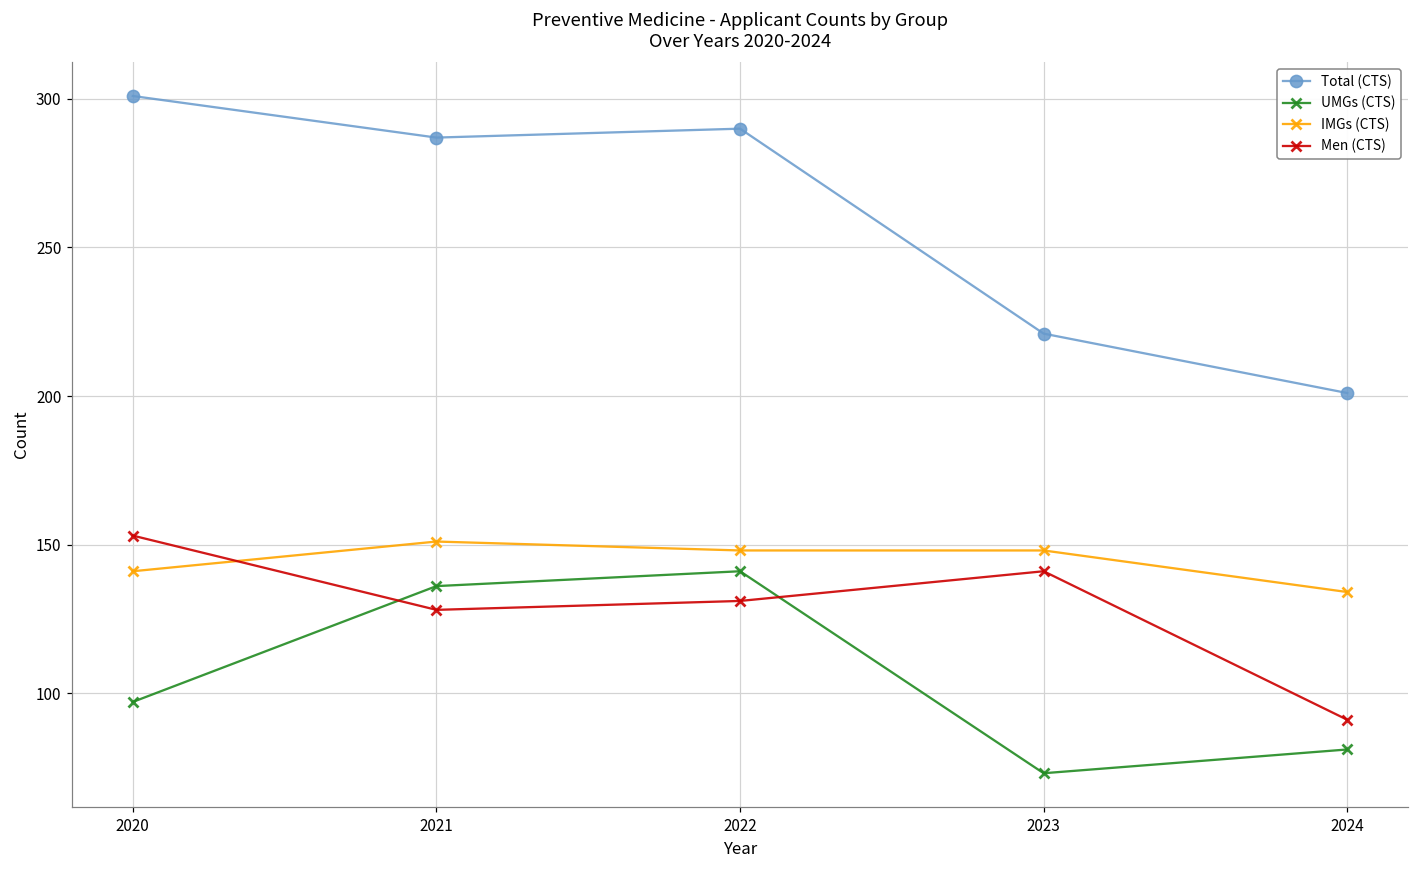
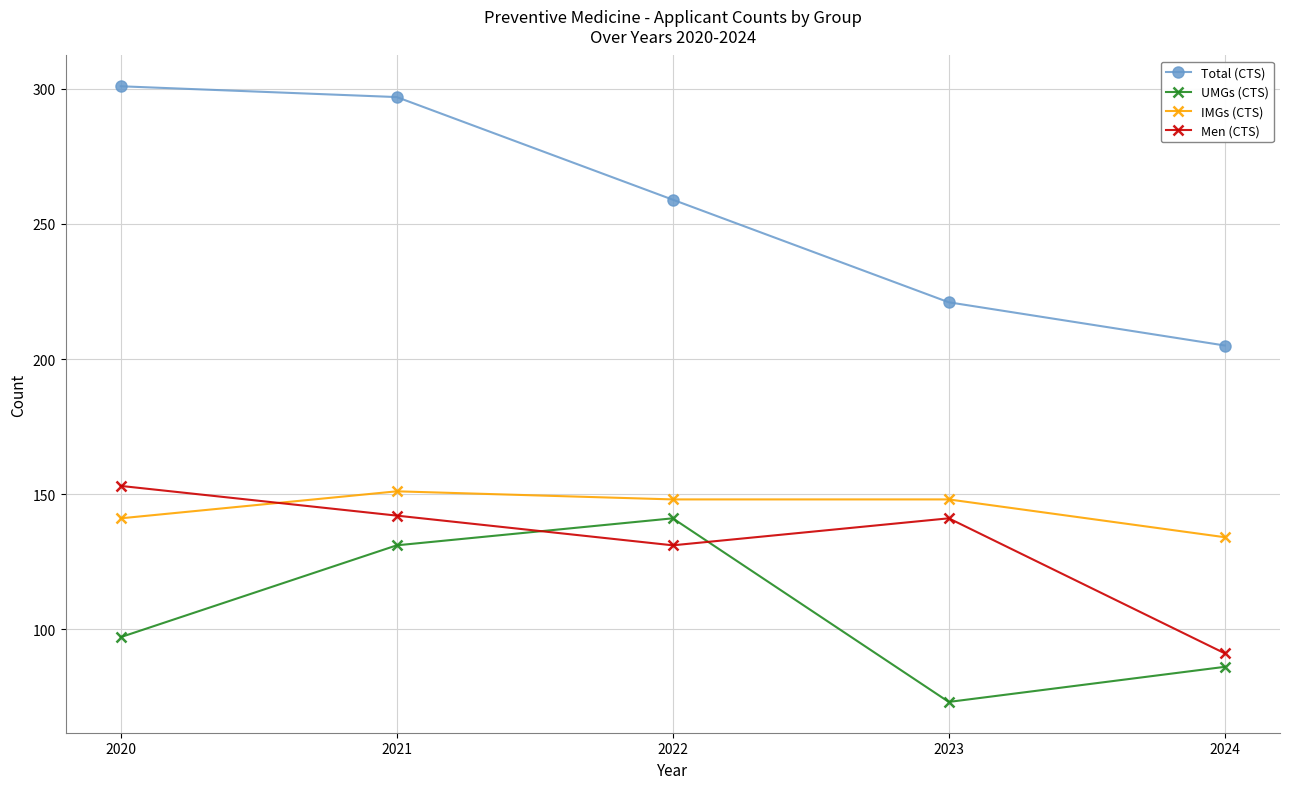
Total (CTS), 2021: 287 -> 297
UMGs (CTS), 2021: 136 -> 131
Men (CTS), 2021: 128 -> 142
Total (CTS), 2022: 290 -> 259
Total (CTS), 2024: 201 -> 205
UMGs (CTS), 2024: 81 -> 86
